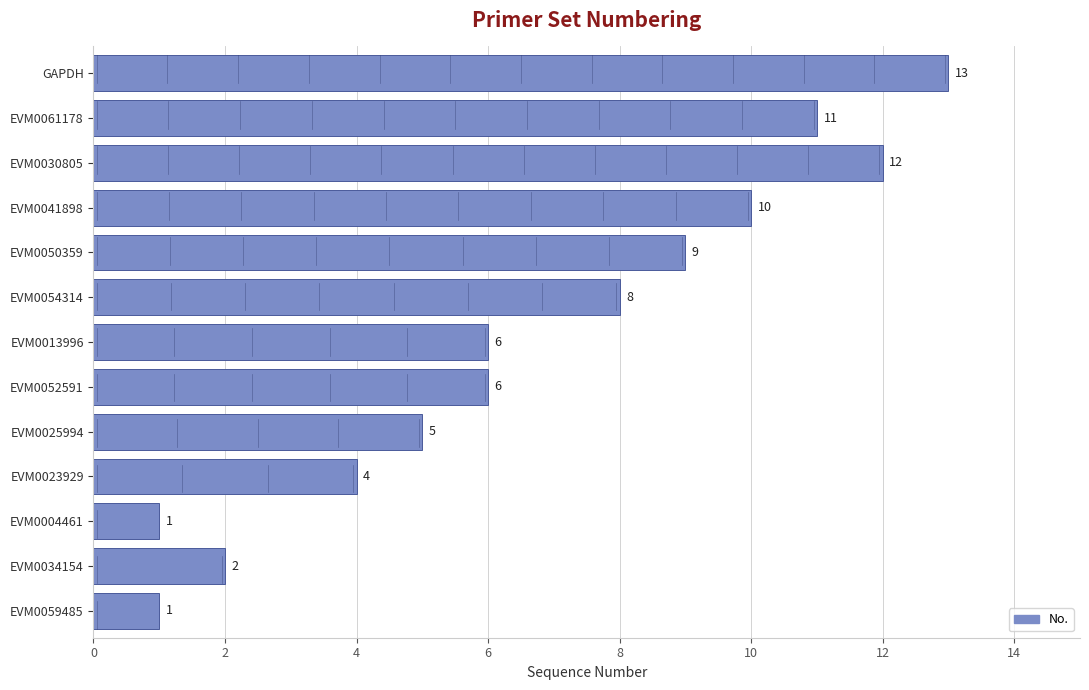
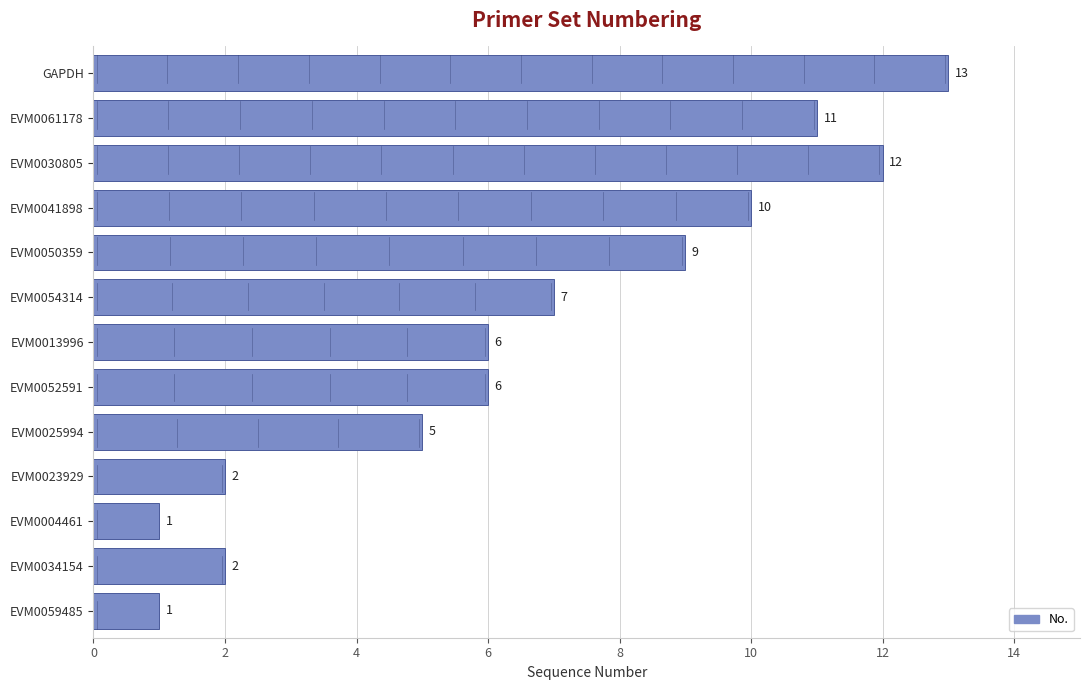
EVM0054314: 8 -> 7
EVM0023929: 4 -> 2
